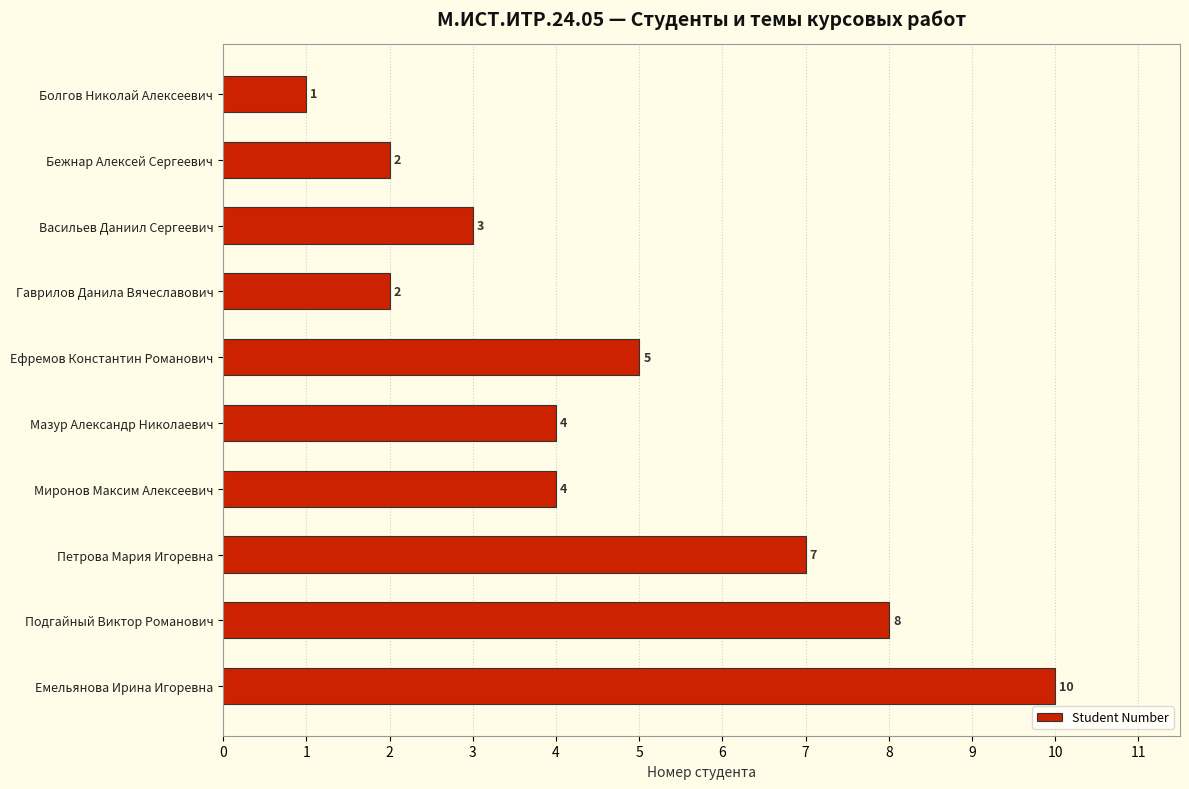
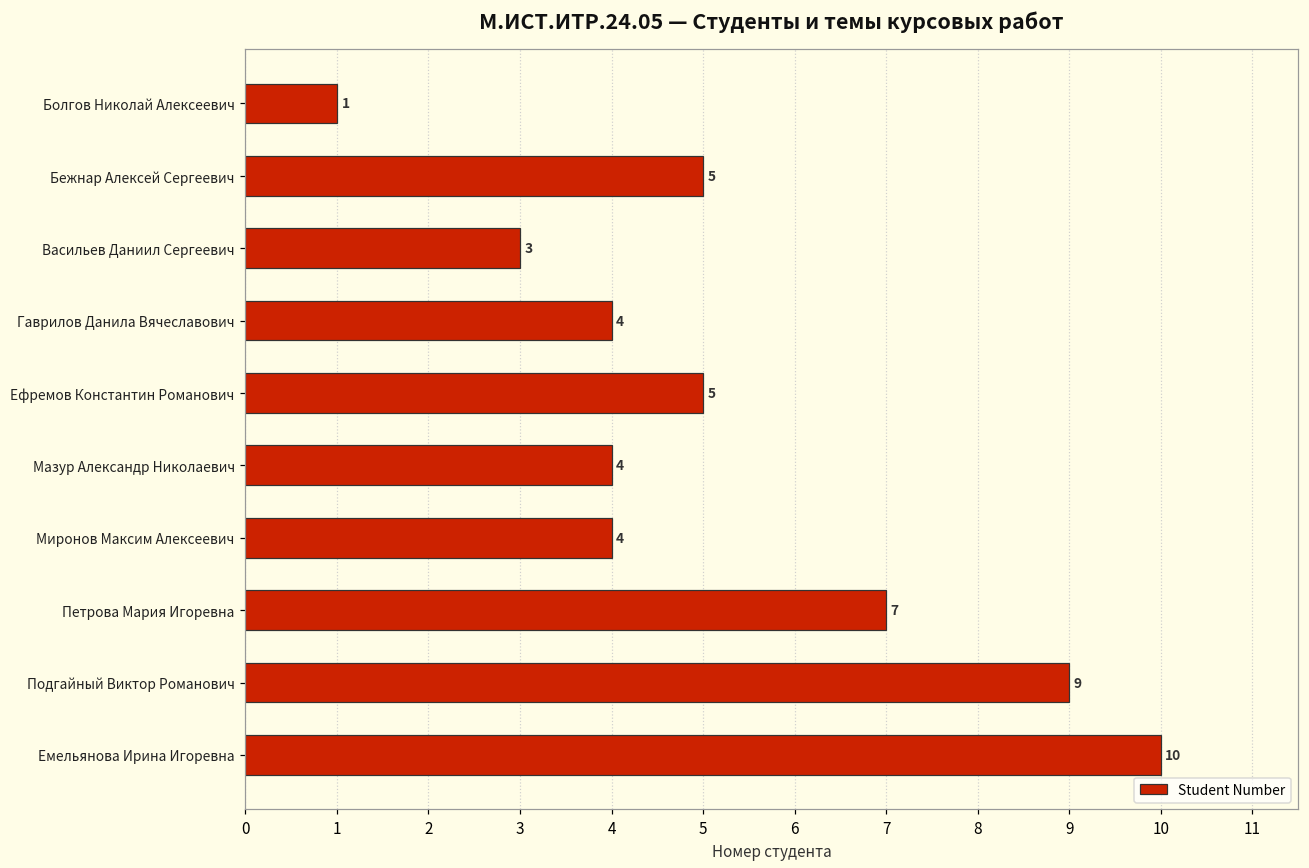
Бежнар Алексей Сергеевич: 2 -> 5
Гаврилов Данила Вячеславович: 2 -> 4
Подгайный Виктор Романович: 8 -> 9
